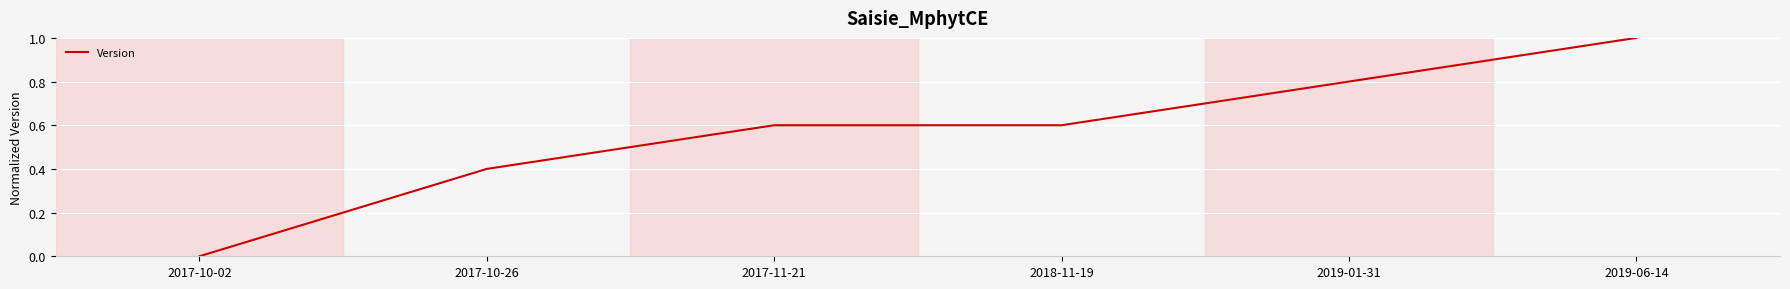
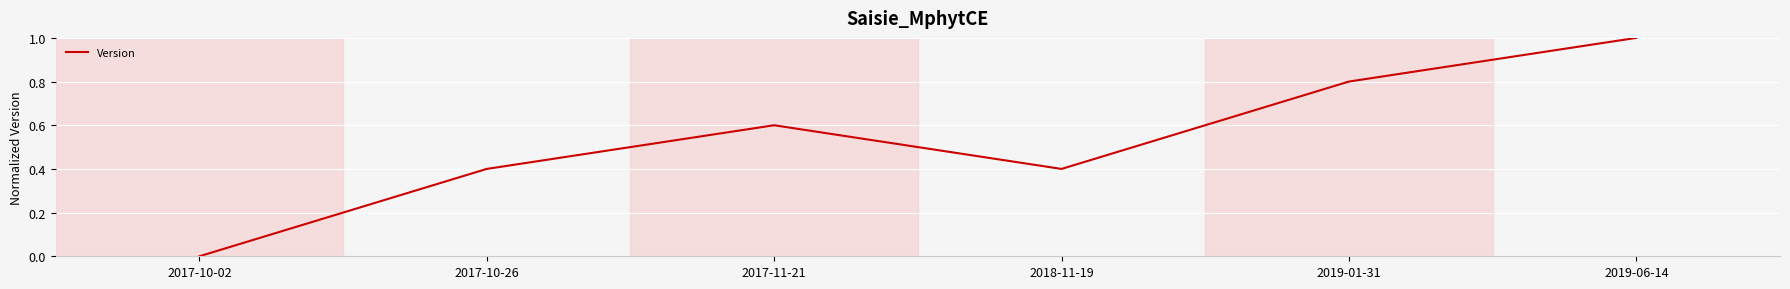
2018-11-19: 0.60 -> 0.40
